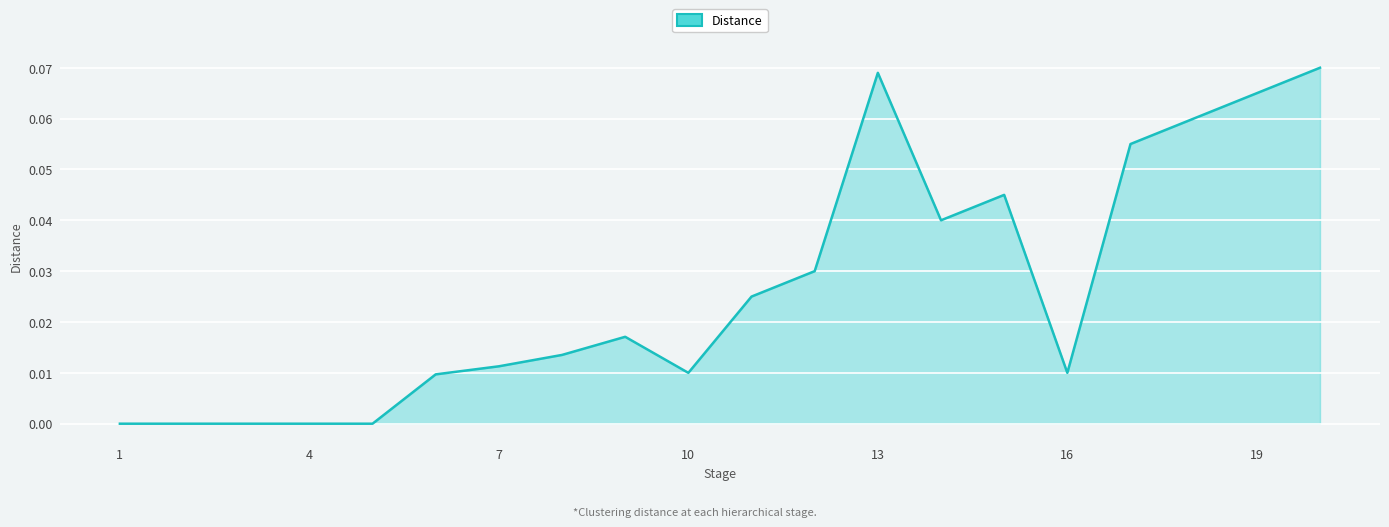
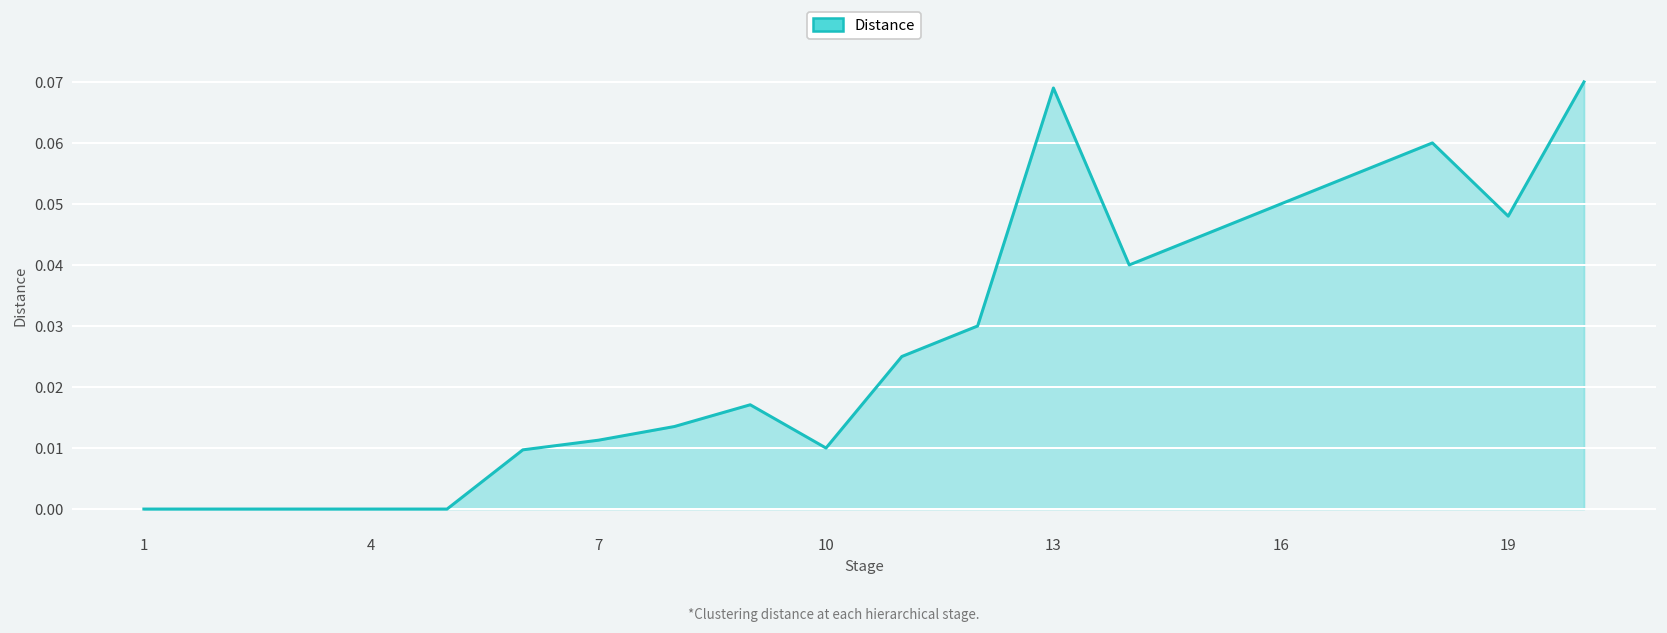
16: 0.01 -> 0.05
19: 0.065 -> 0.048
